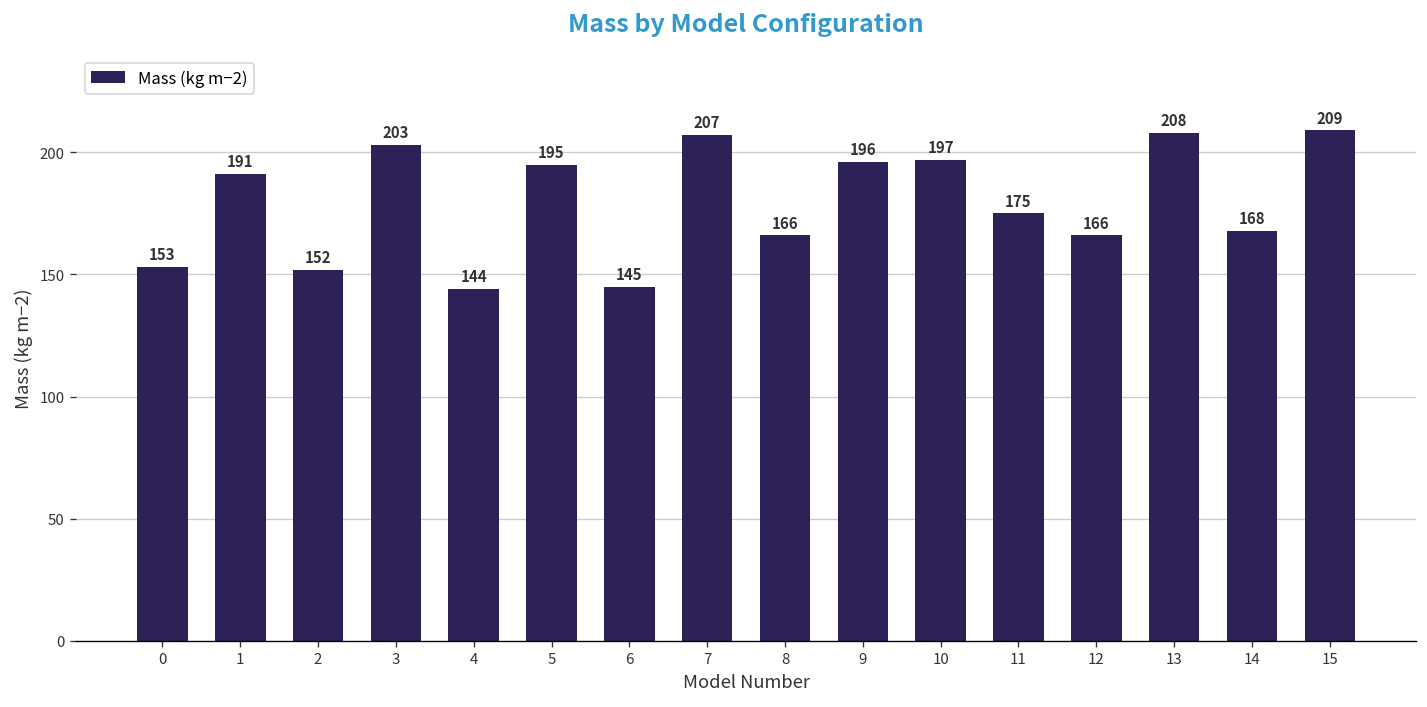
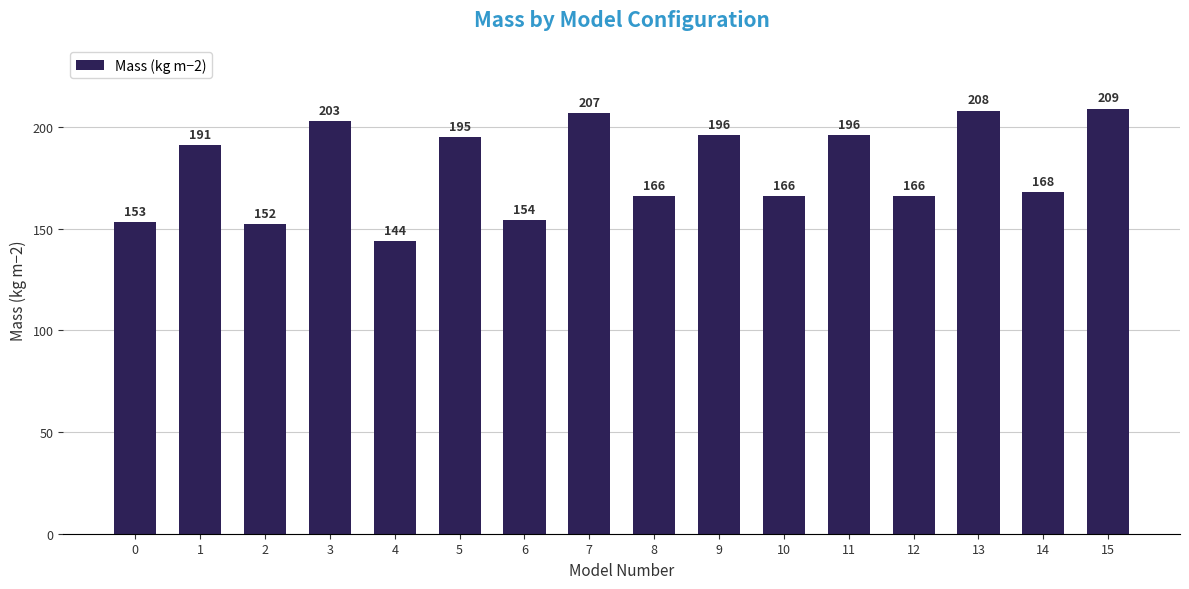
6: 145 -> 154
10: 197 -> 166
11: 175 -> 196
